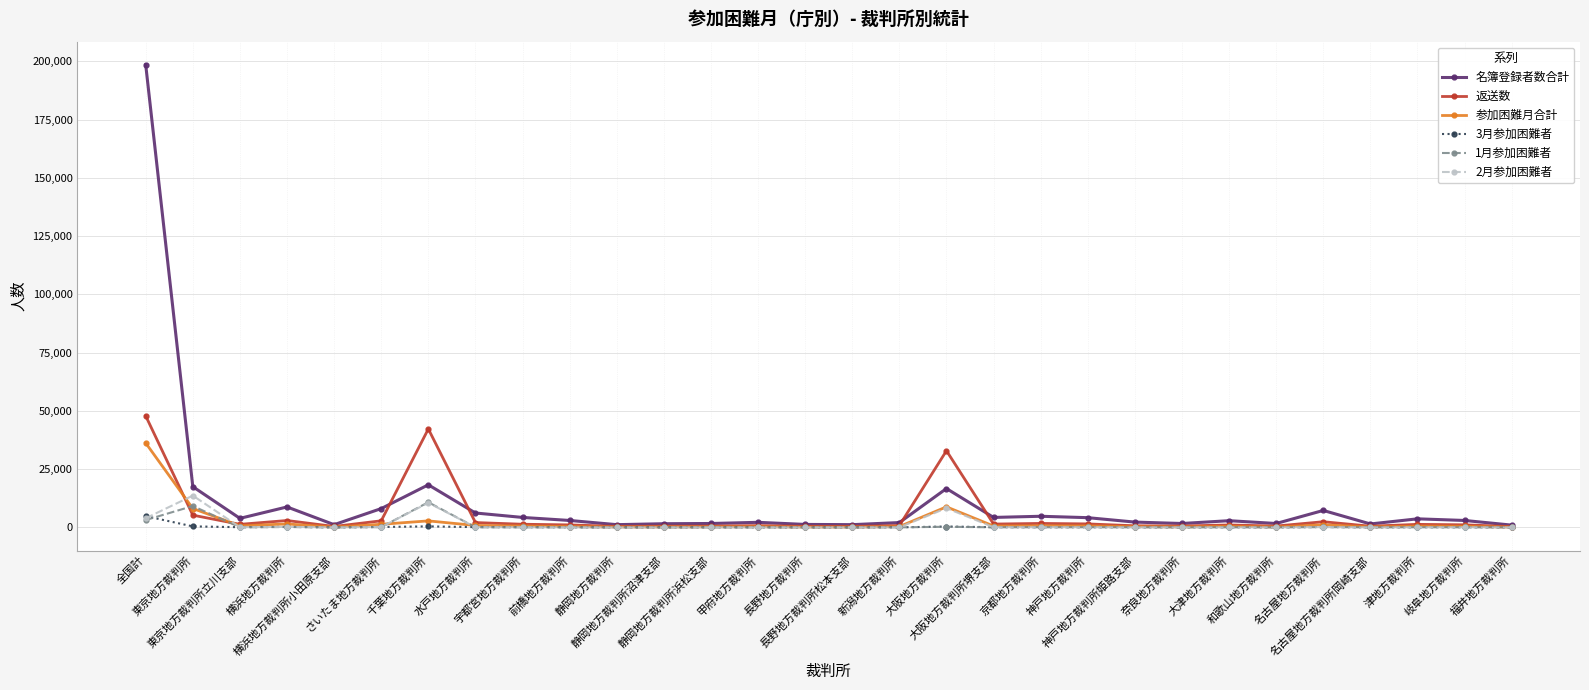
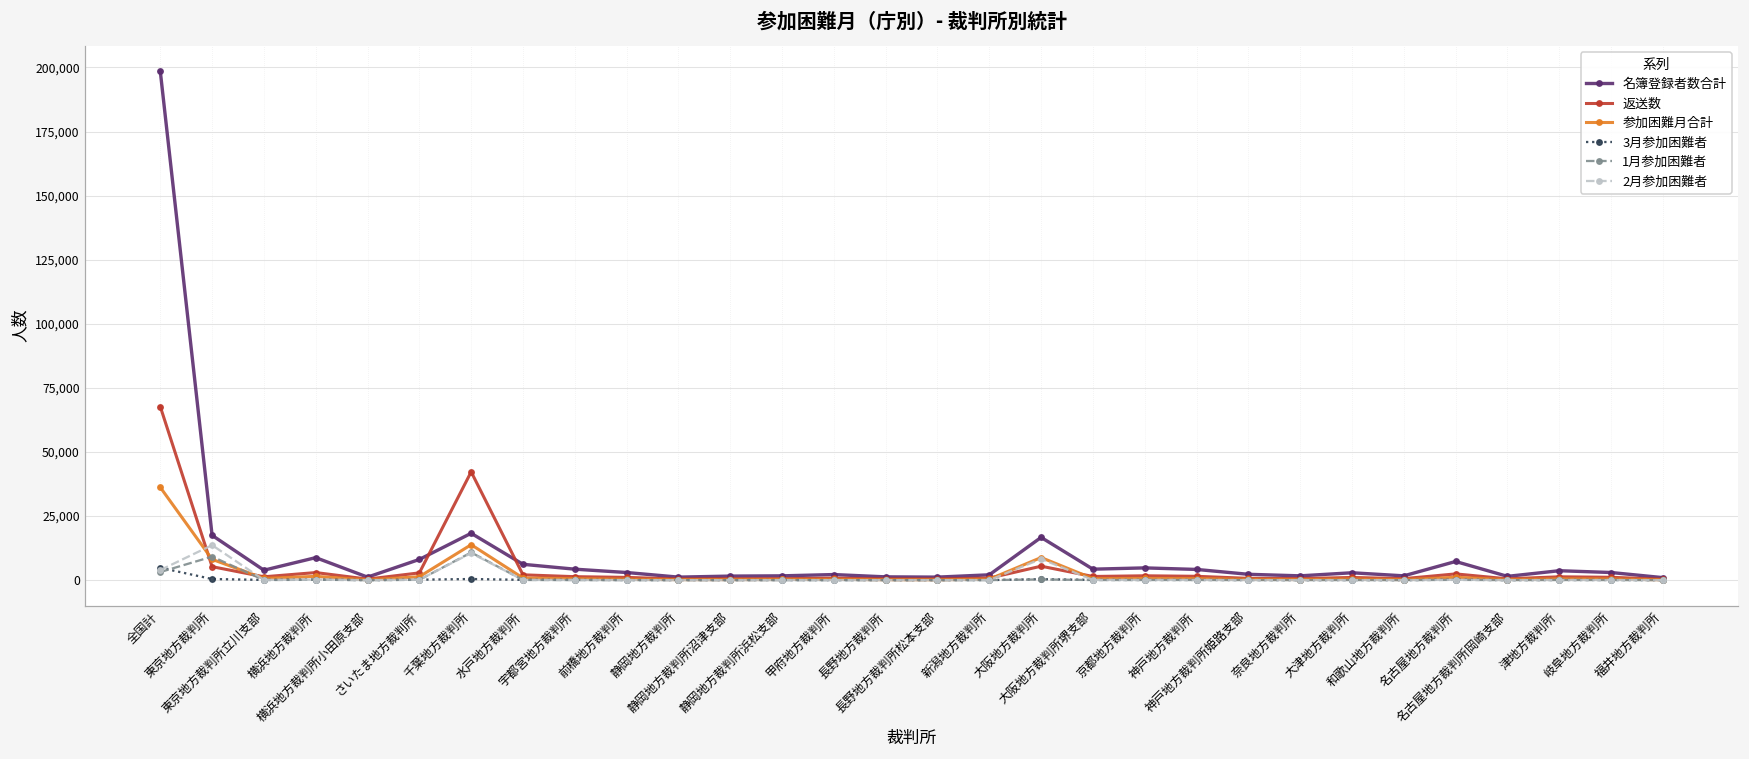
返送数, 全国計: 48,000 -> 68,000
参加困難月合計, 千葉地方裁判所: 3,000 -> 14,000
返送数, 大阪地方裁判所: 33,000 -> 5,000
